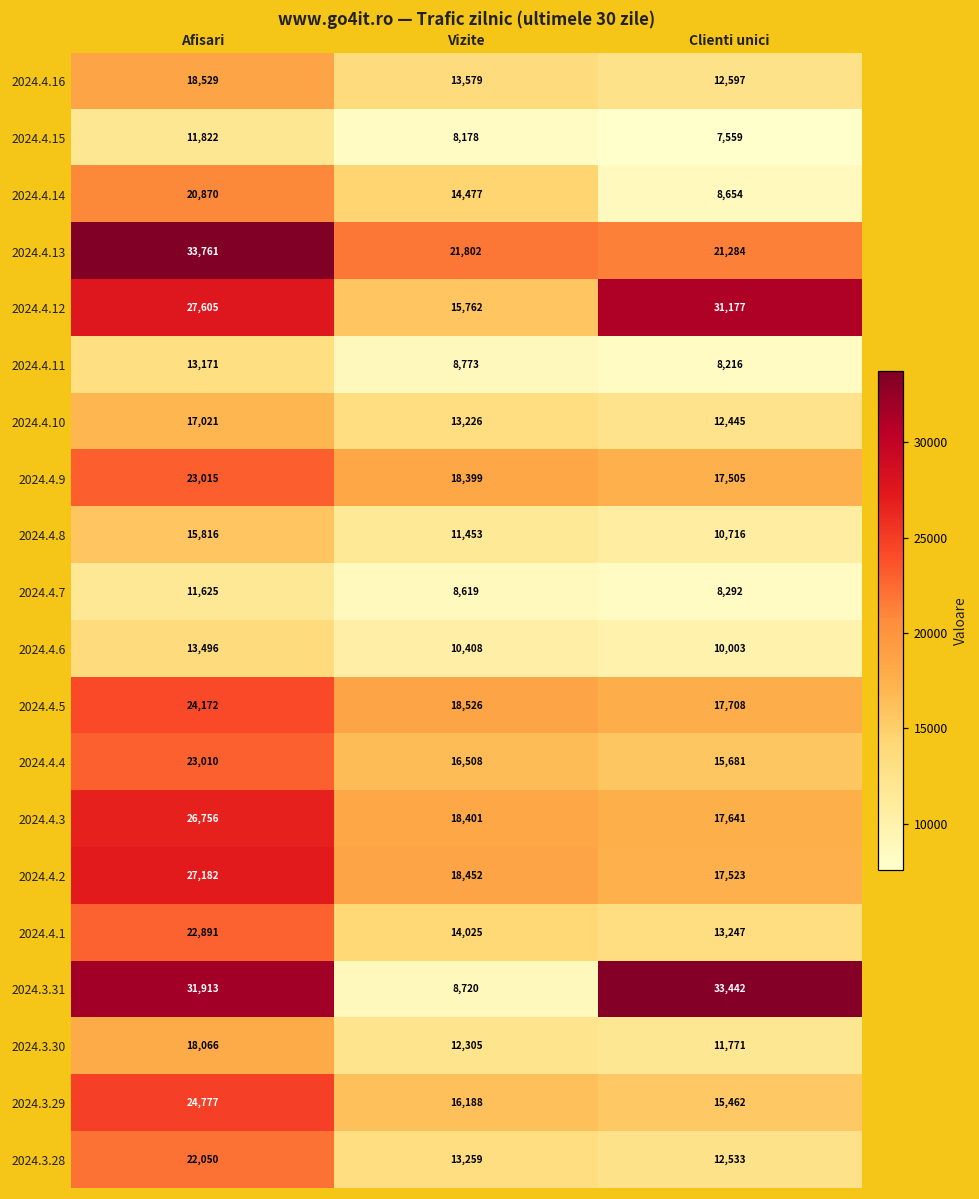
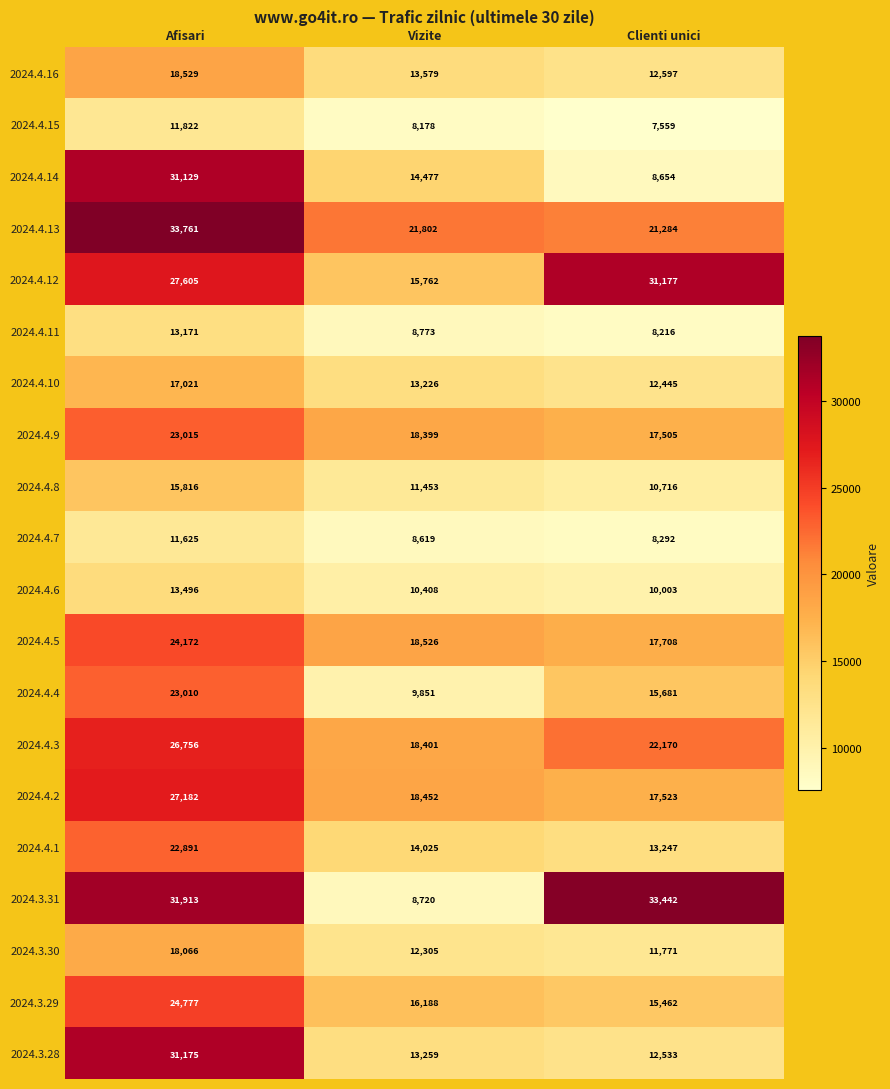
2024.4.14, Afisari: 20,870 -> 31,129
2024.4.4, Vizite: 16,508 -> 9,851
2024.4.3, Clienti unici: 17,641 -> 22,170
2024.3.28, Afisari: 22,050 -> 31,175
